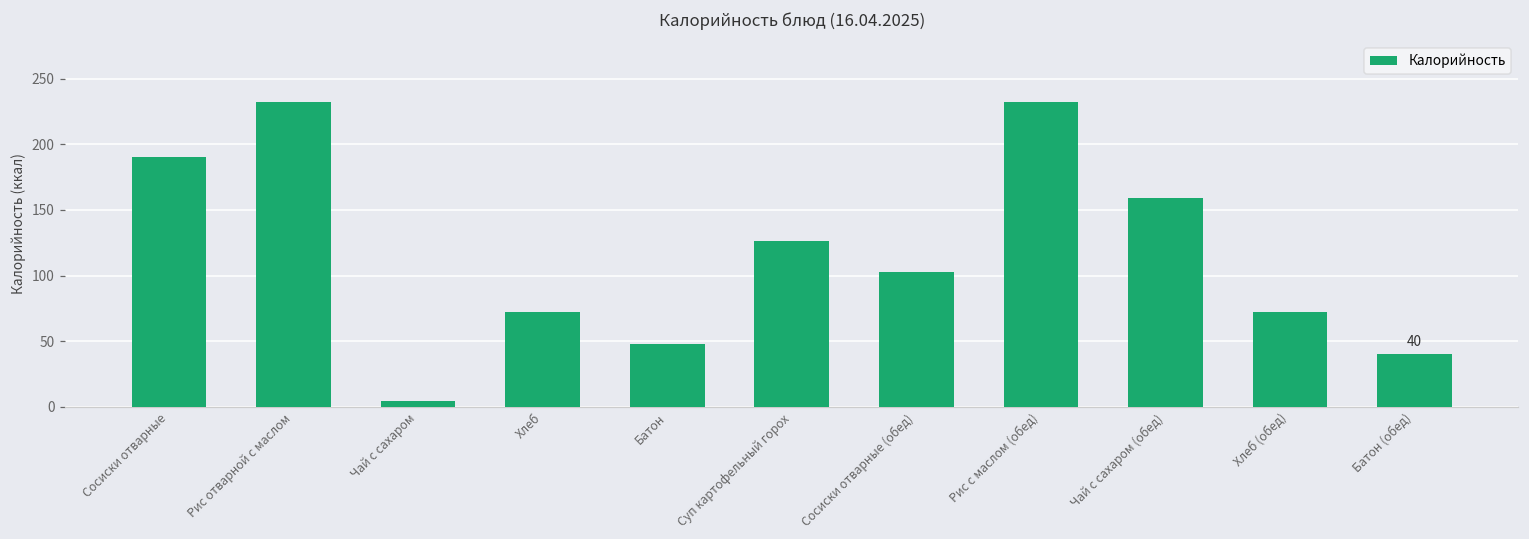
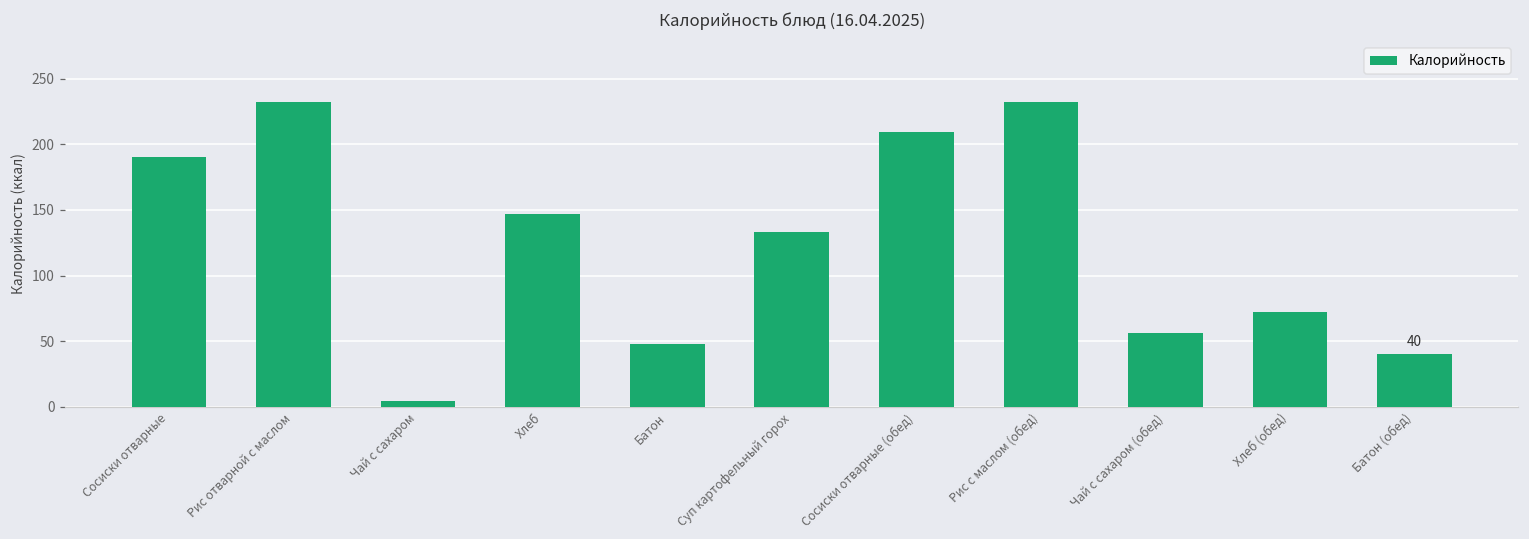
Хлеб: 72 -> 147
Суп картофельный горох: 126 -> 133
Сосиски отварные (обед): 103 -> 209
Чай с сахаром (обед): 159 -> 56
